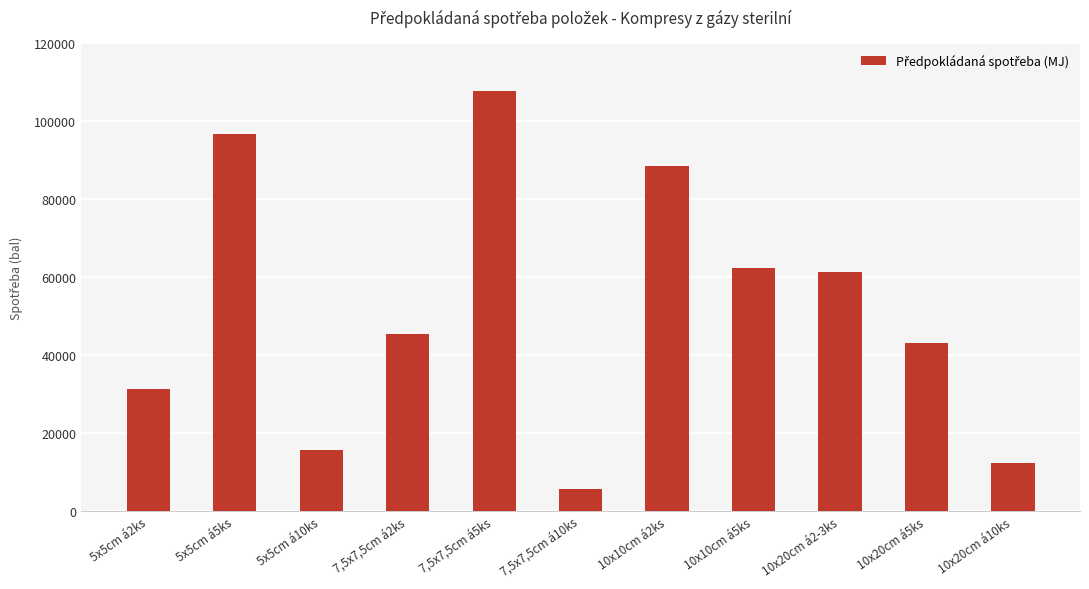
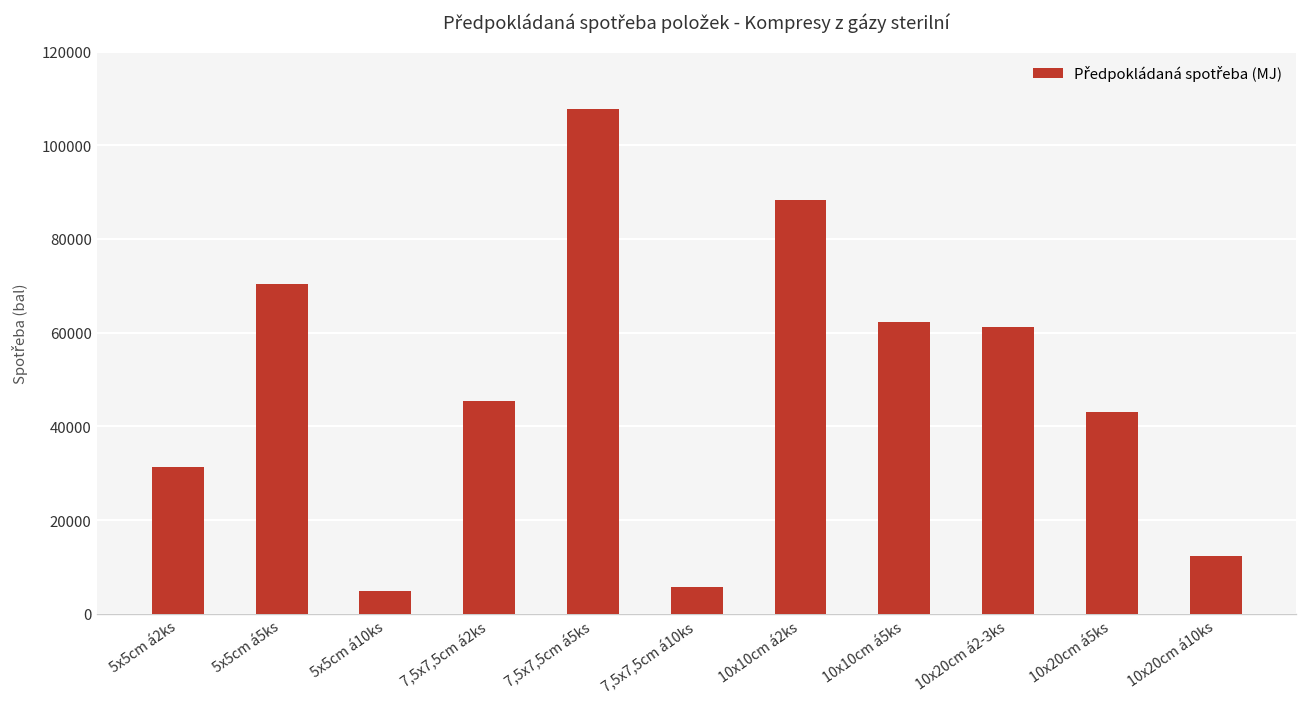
5x5cm á5ks: 97000 -> 70000
5x5cm á10ks: 16000 -> 5000
